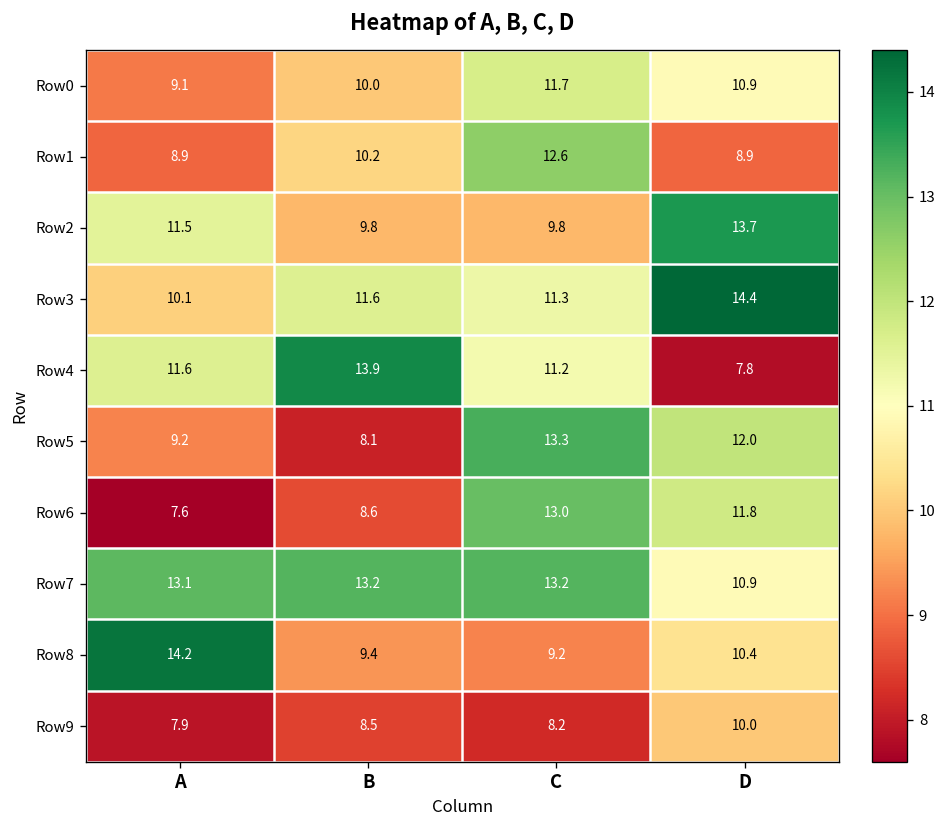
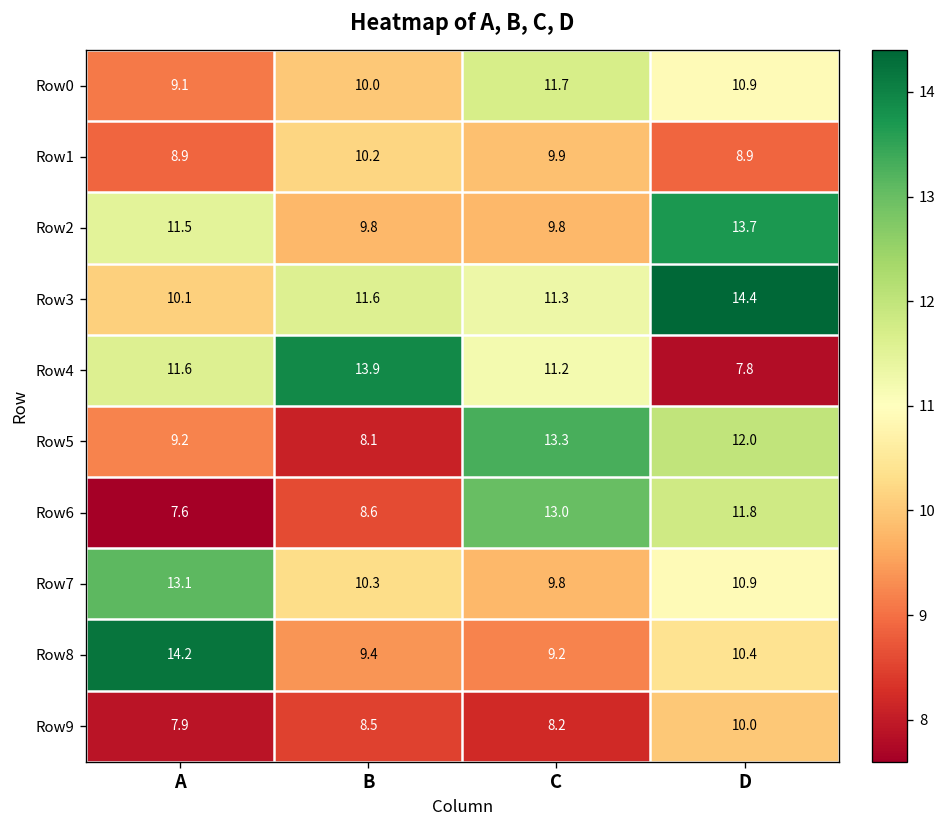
Row1, C: 12.6 -> 9.9
Row7, B: 13.2 -> 10.3
Row7, C: 13.2 -> 9.8
